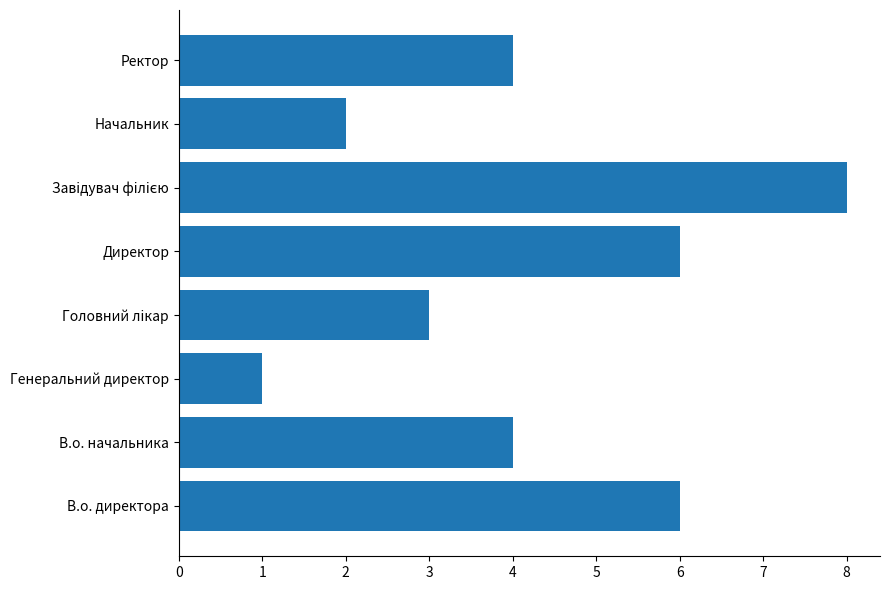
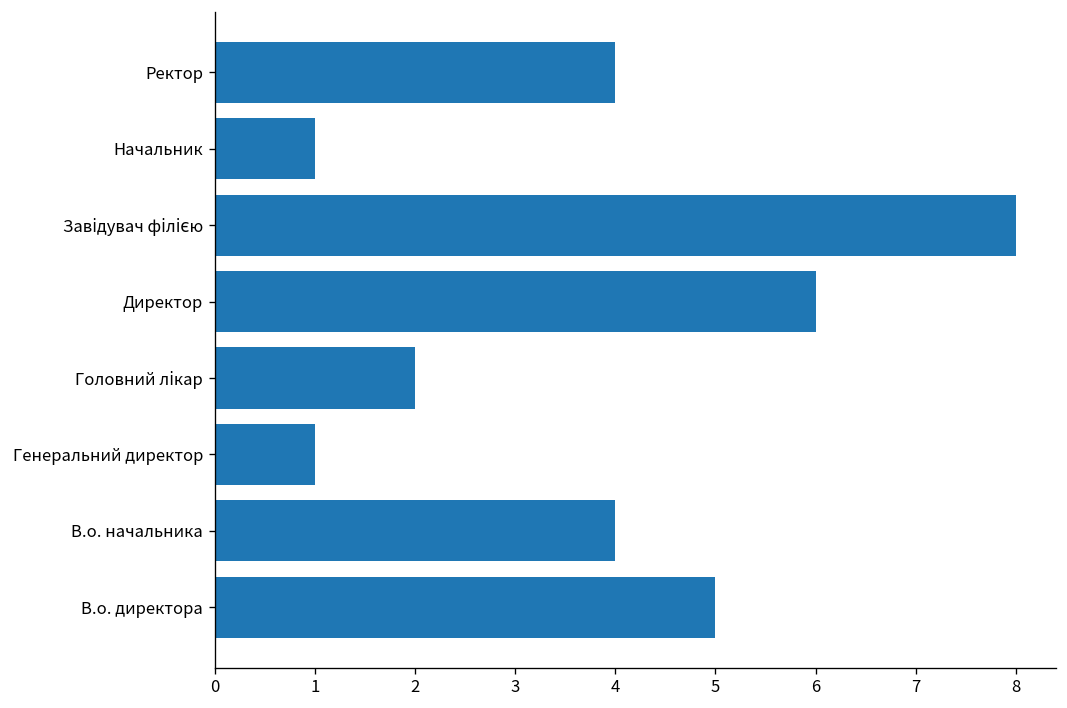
Начальник: 2 -> 1
Головний лікар: 3 -> 2
В.о. директора: 6 -> 5
